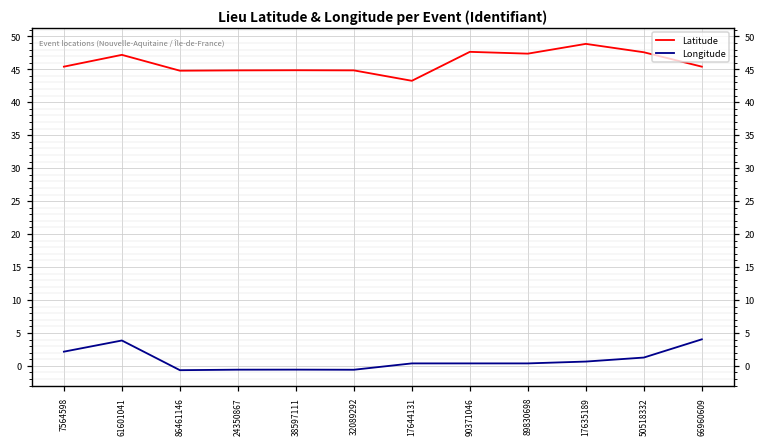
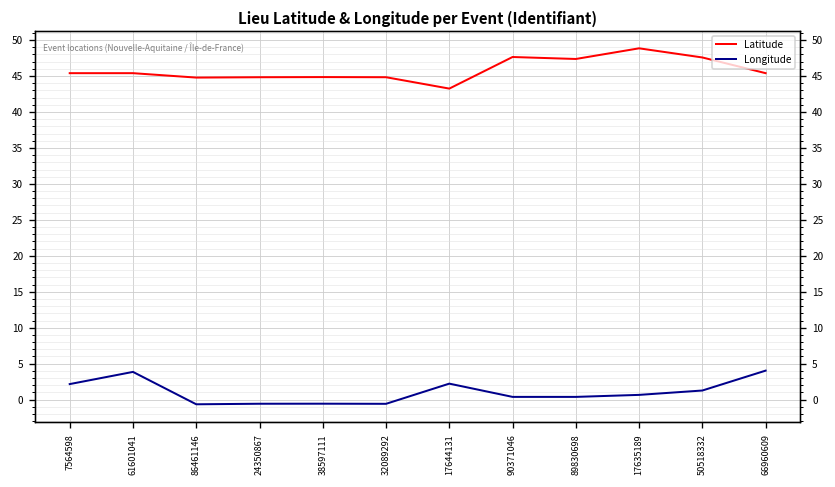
Latitude, 61601041: 47 -> 45
Longitude, 17644131: 0 -> 2
